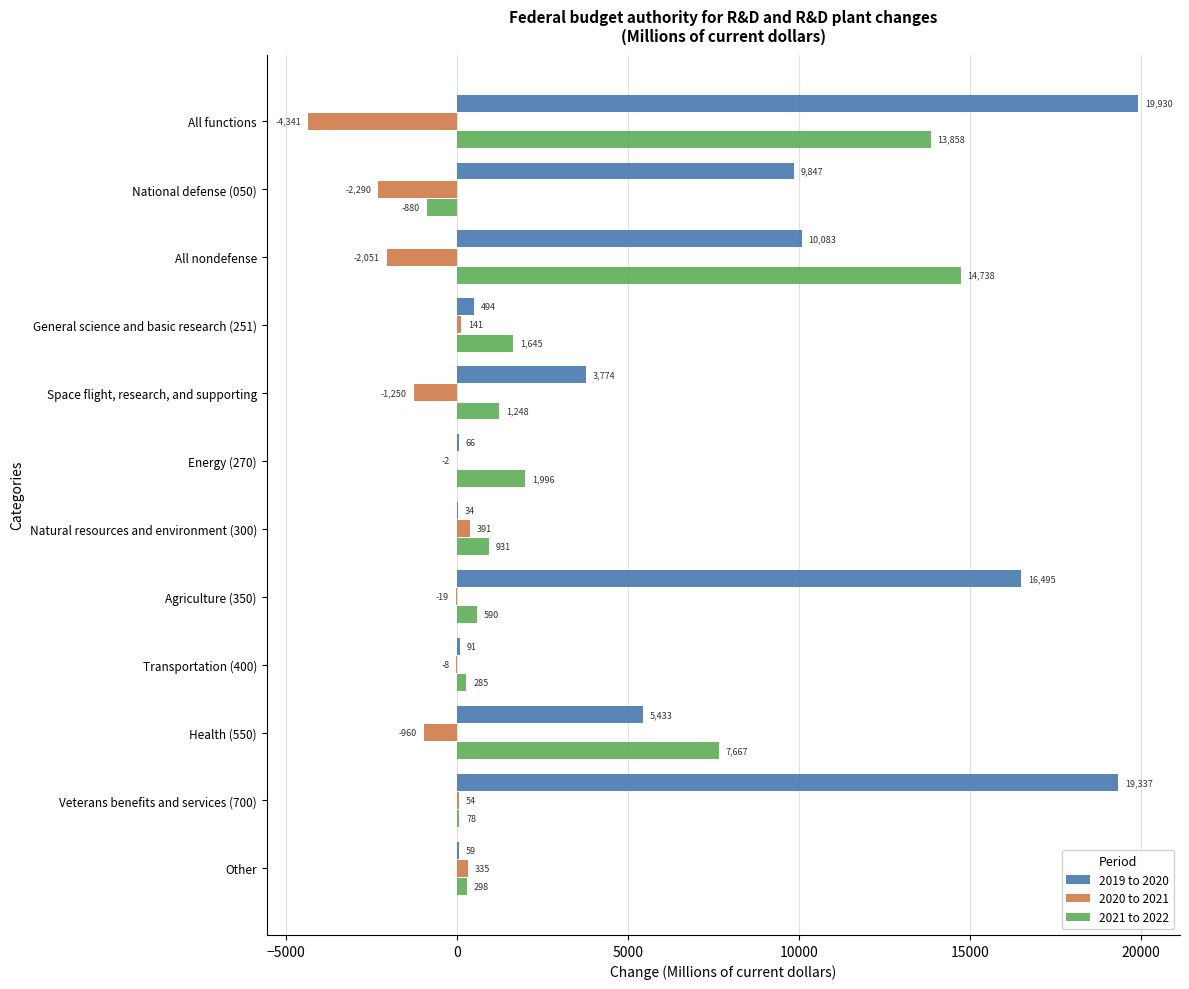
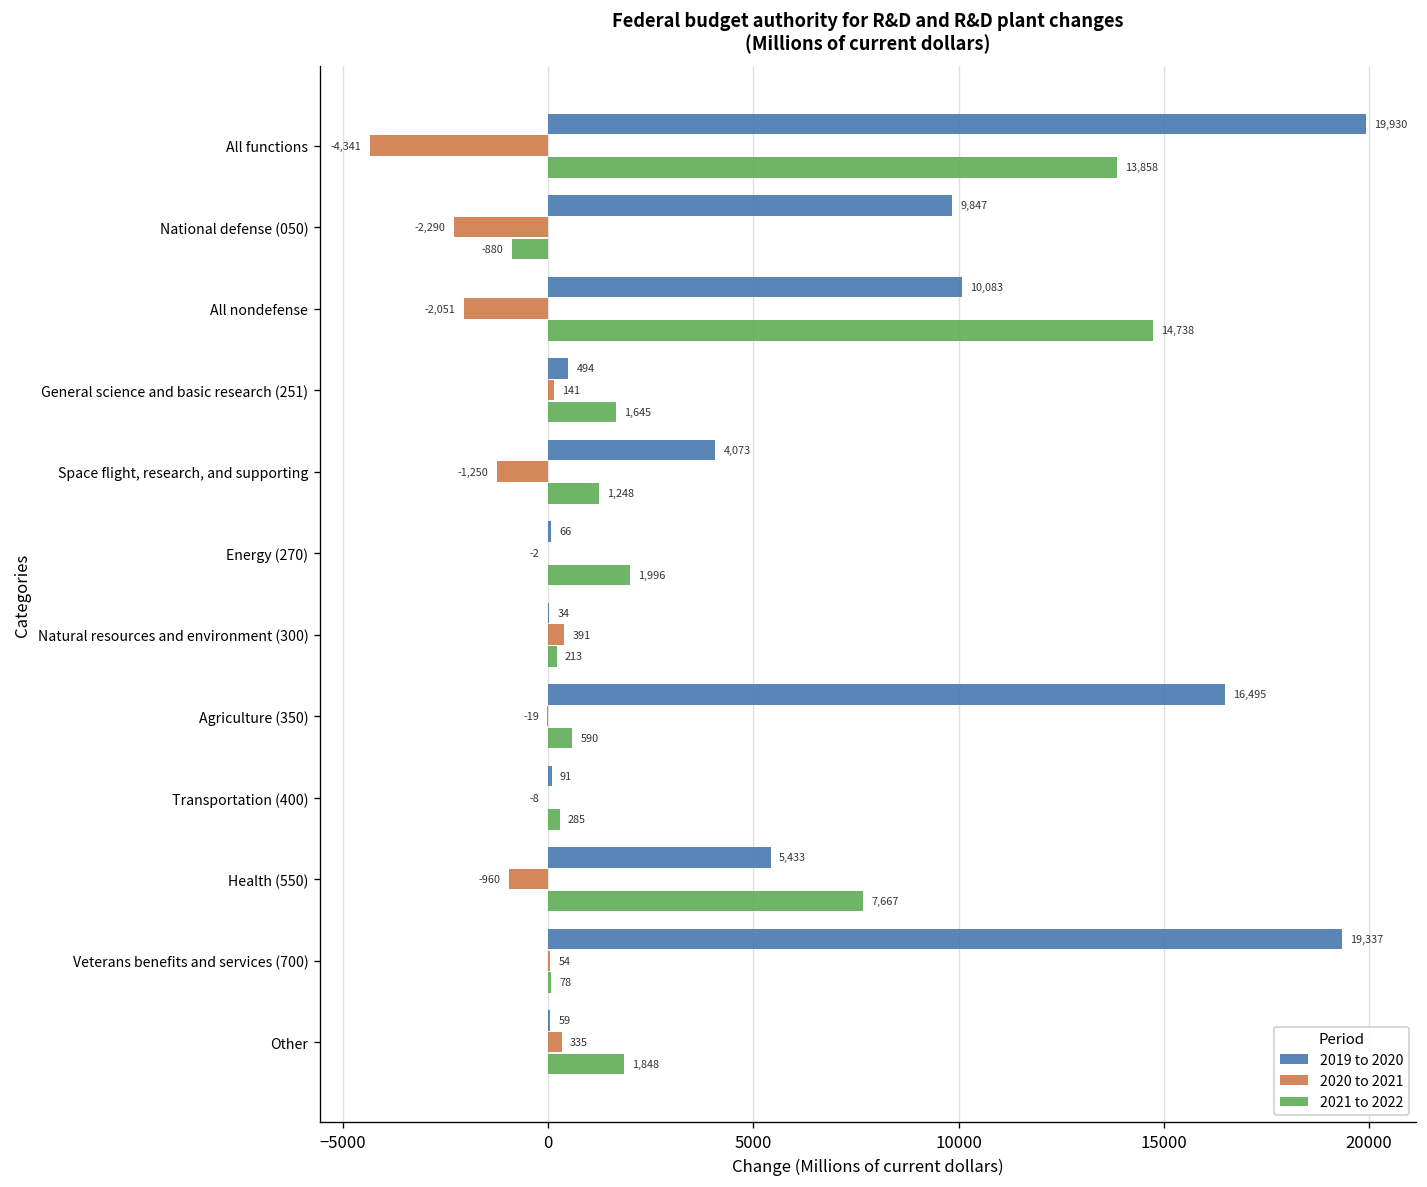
2019 to 2020, Space flight, research, and supporting: 3,774 -> 4,073
2021 to 2022, Natural resources and environment (300): 931 -> 213
2021 to 2022, Other: 298 -> 1,848
